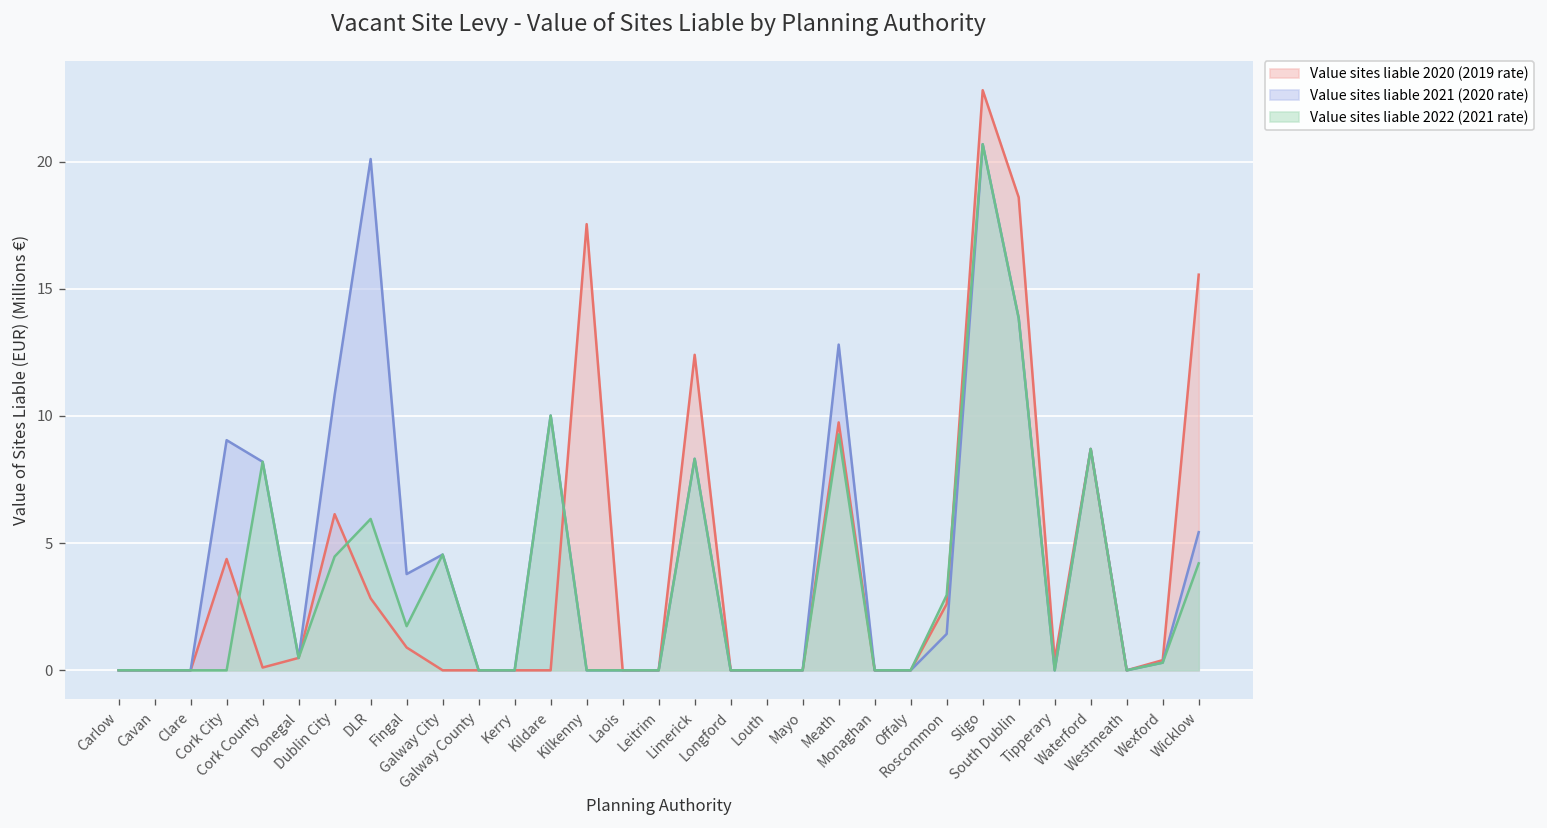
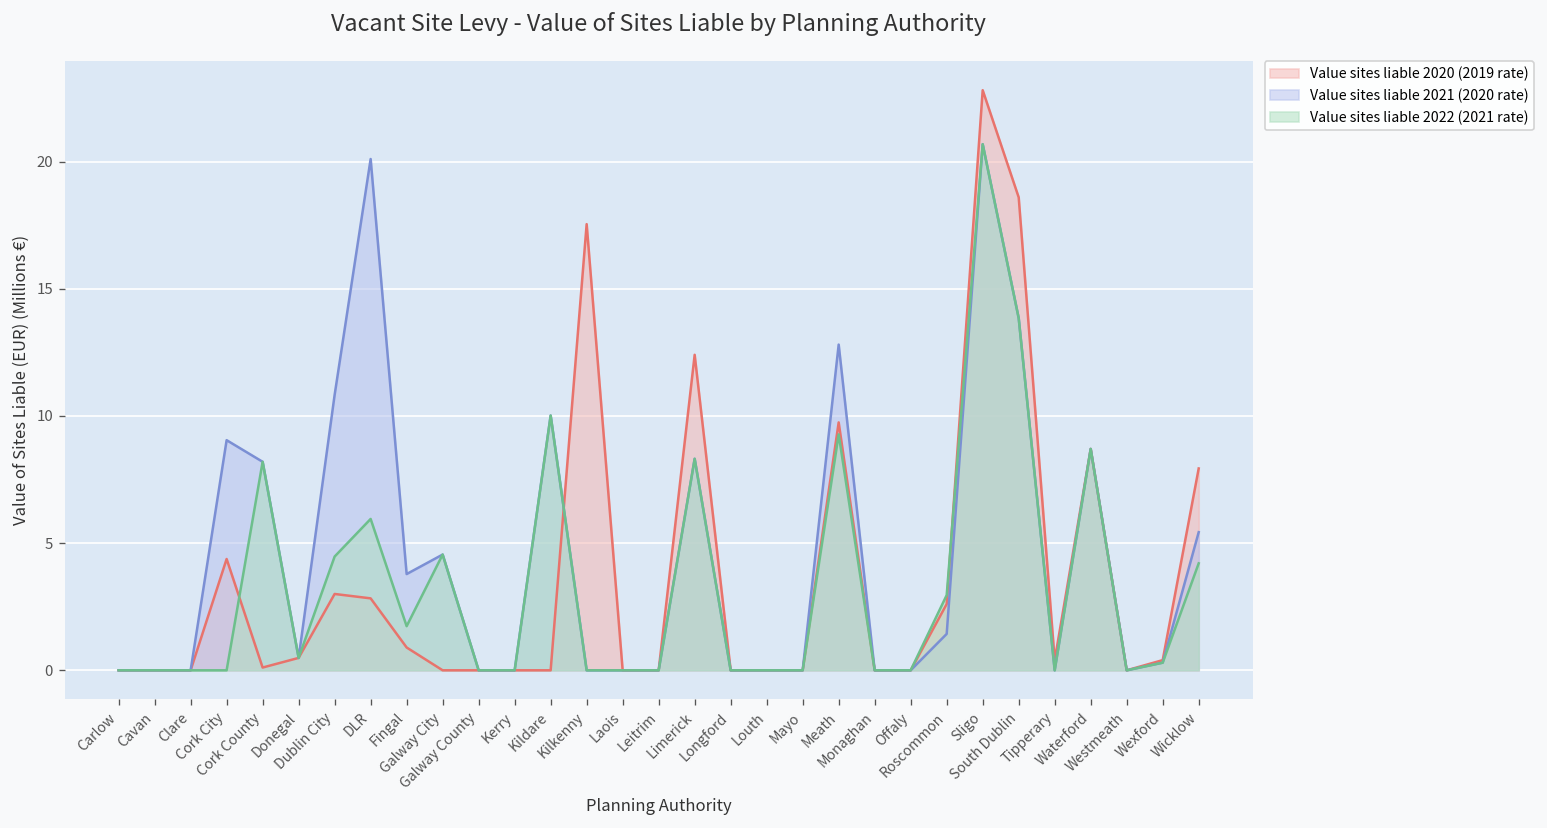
Value sites liable 2020 (2019 rate), Dublin City: 6.1 -> 3.0
Value sites liable 2020 (2019 rate), Wicklow: 15.6 -> 7.9
